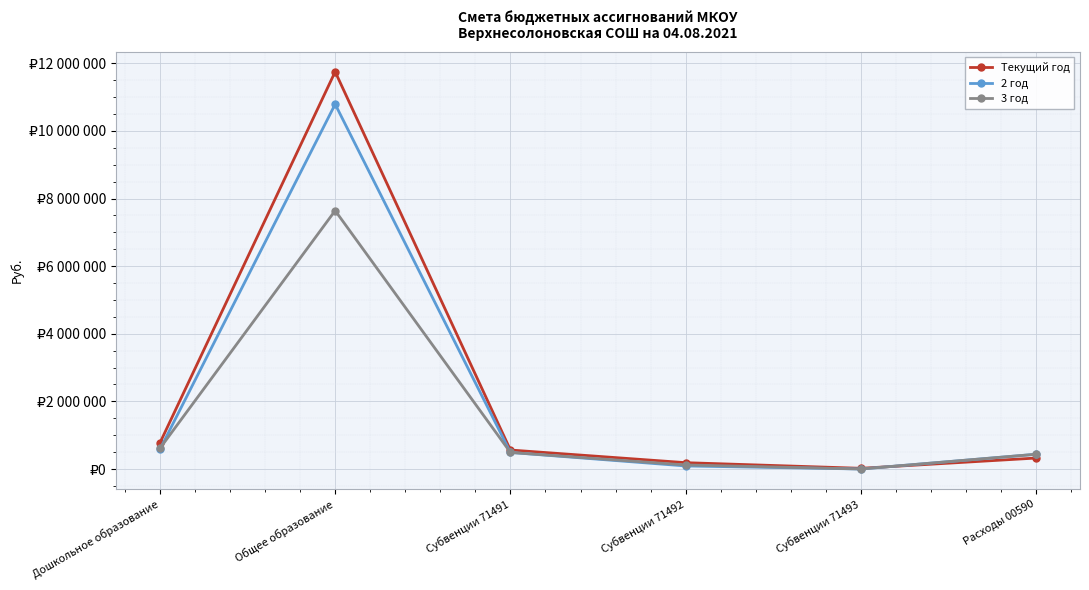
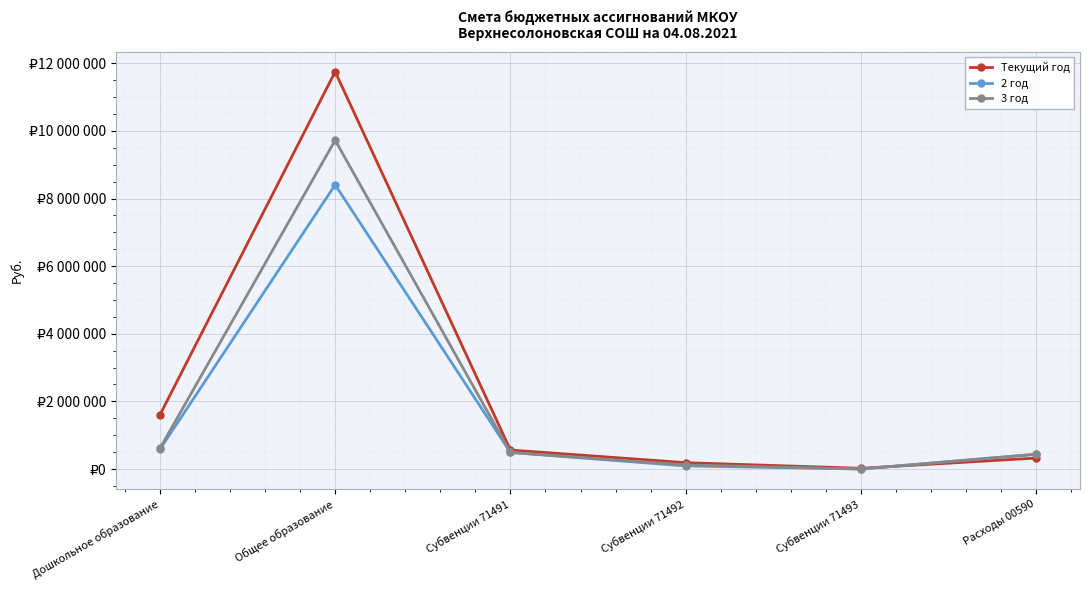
Текущий год, Дошкольное образование: ₽800000 -> ₽1600000
2 год, Общее образование: ₽10800000 -> ₽8400000
3 год, Общее образование: ₽7600000 -> ₽9700000
